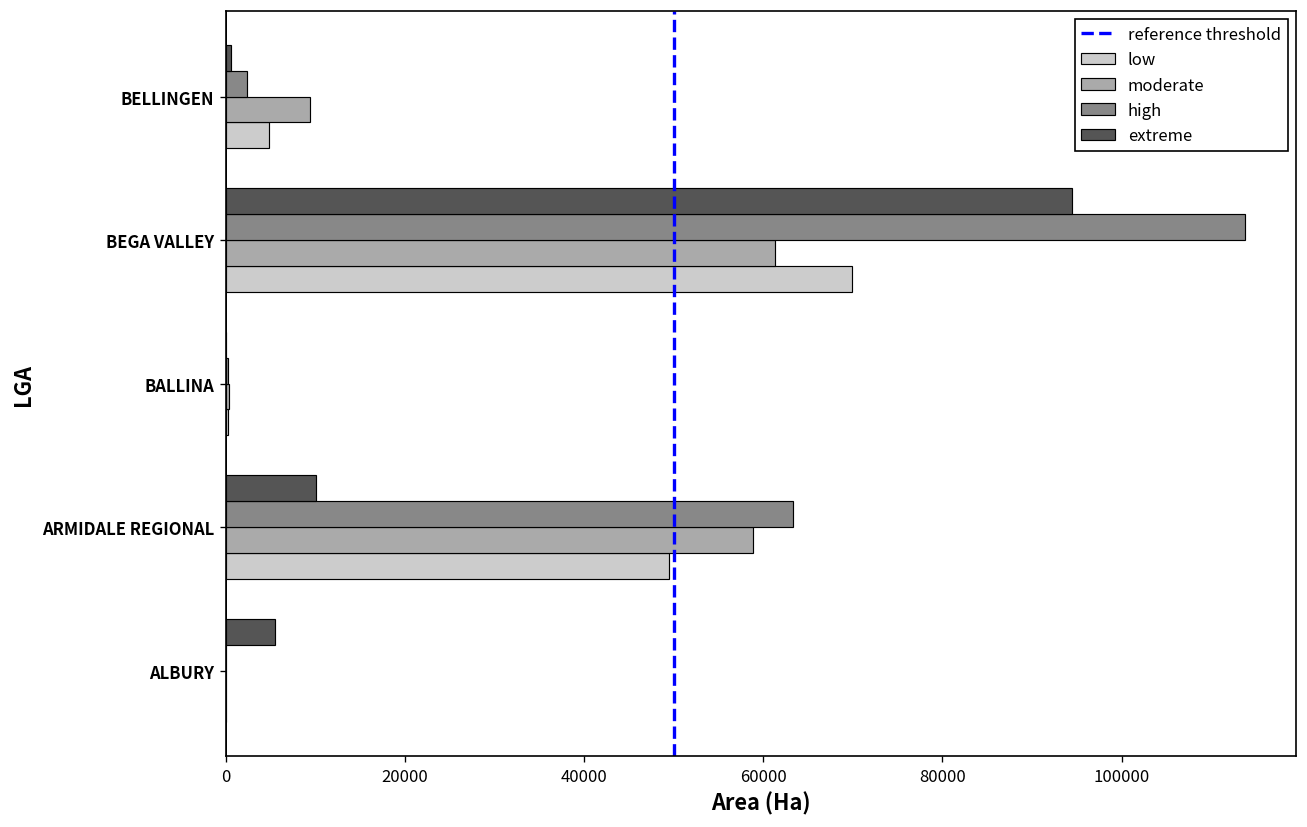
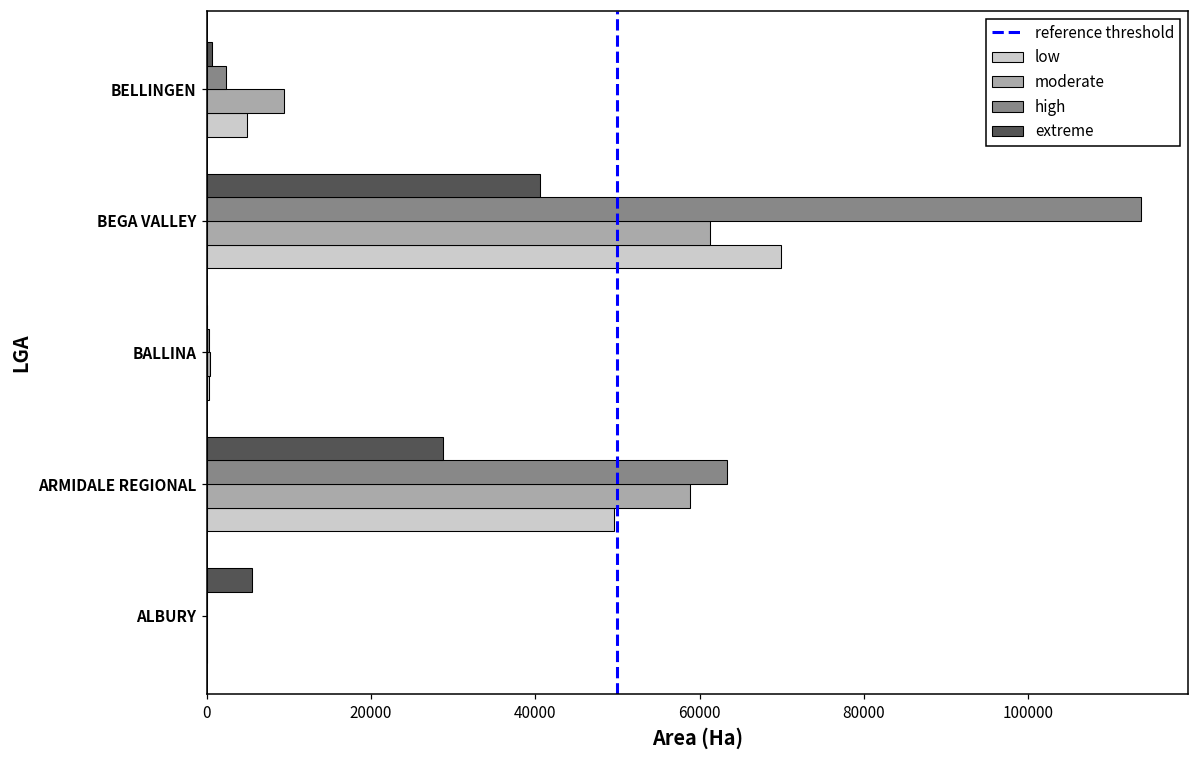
extreme, BEGA VALLEY: 94000 -> 41000
extreme, ARMIDALE REGIONAL: 10000 -> 29000
